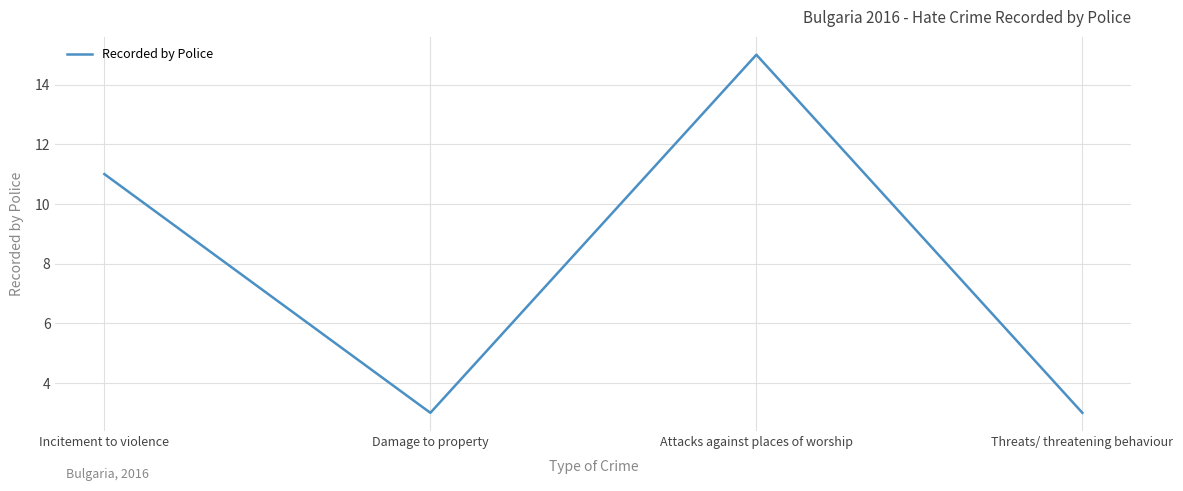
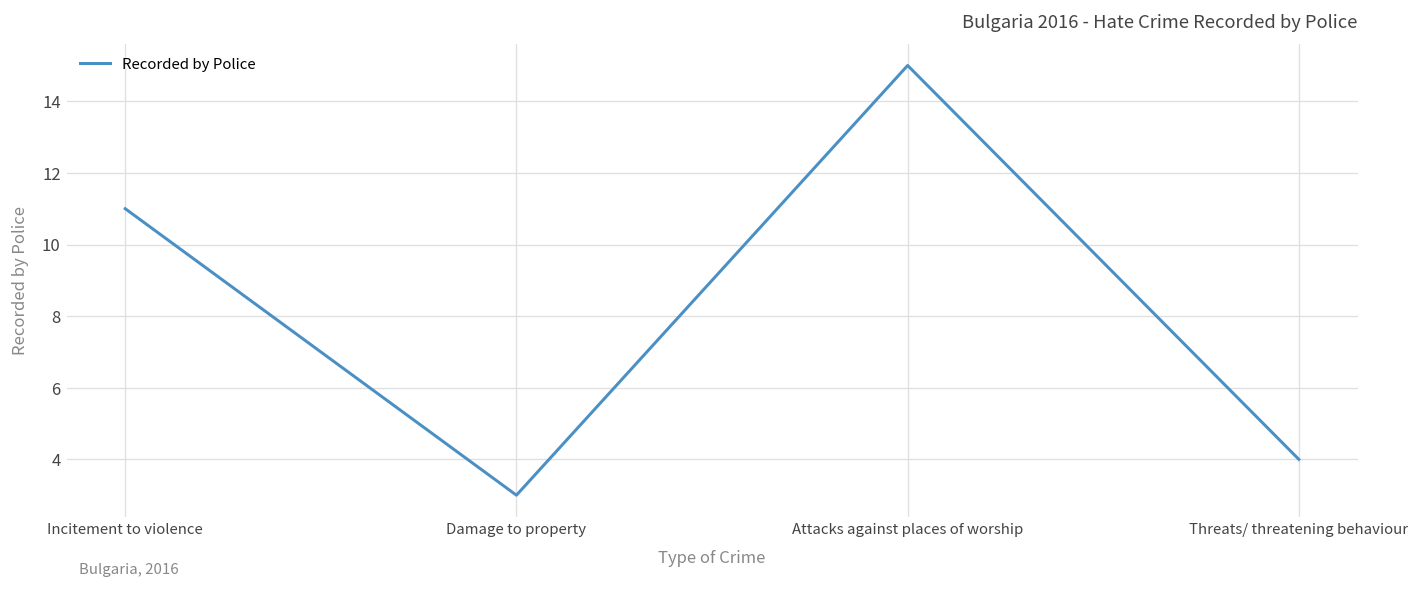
Threats/ threatening behaviour: 3 -> 4
